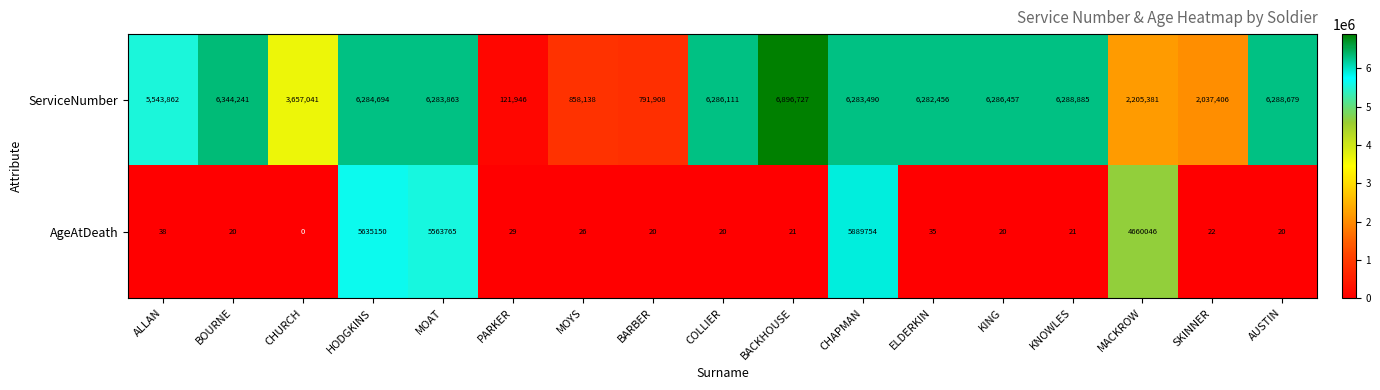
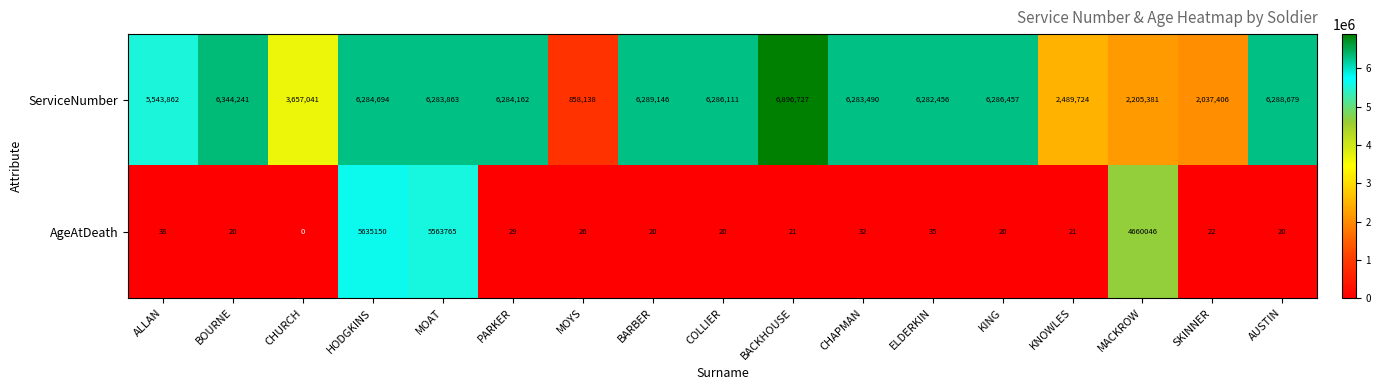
ServiceNumber, PARKER: 121,946 -> 6,284,162
ServiceNumber, BARBER: 791,908 -> 6,289,146
ServiceNumber, KNOWLES: 6,288,885 -> 2,489,724
AgeAtDeath, CHAPMAN: 5889754 -> 32
